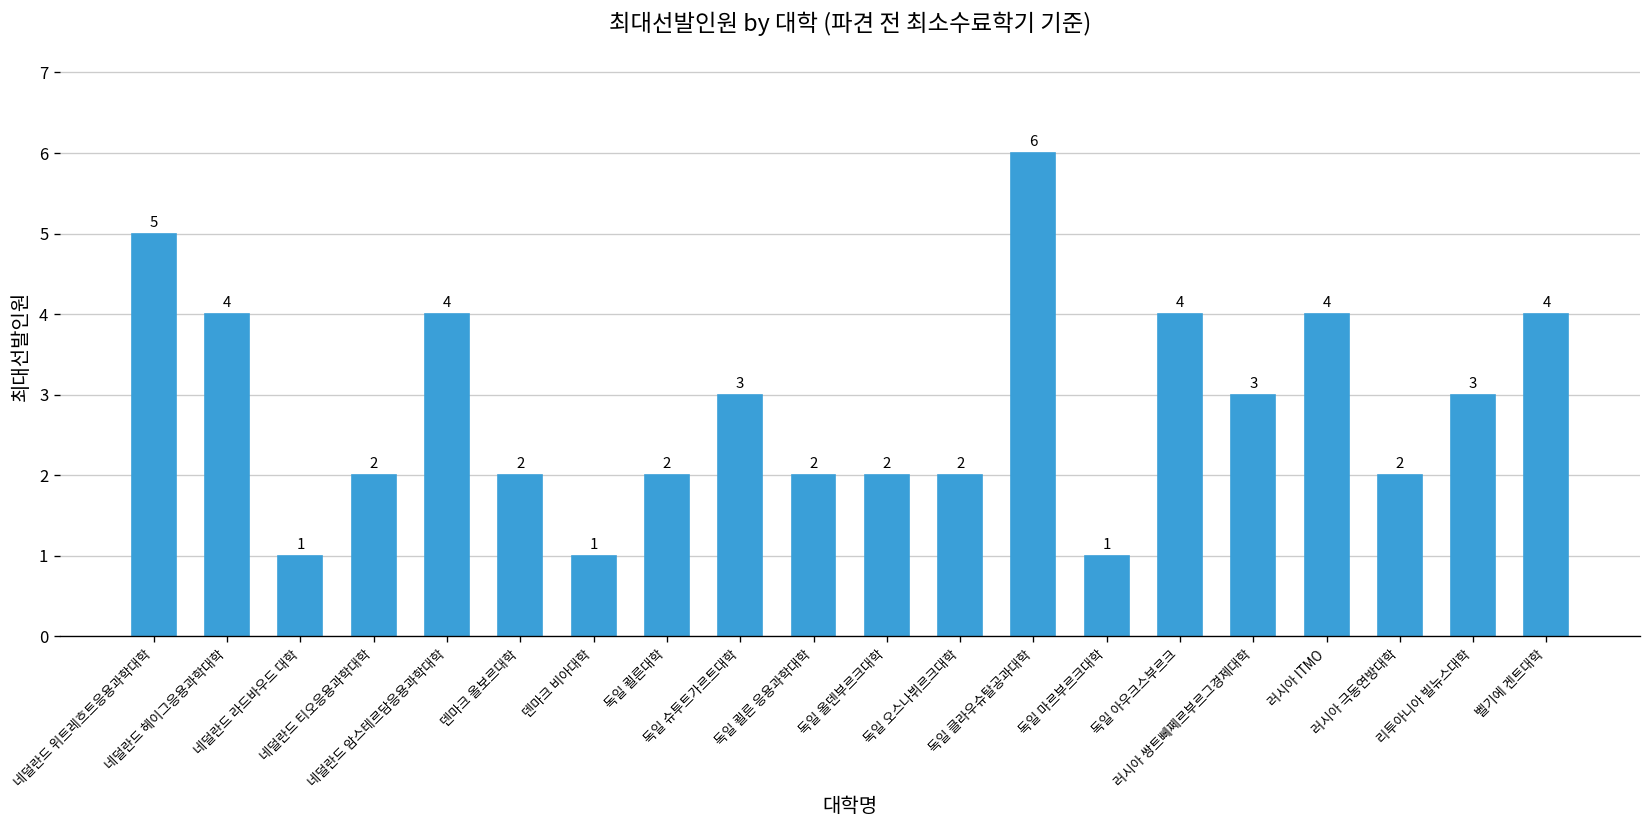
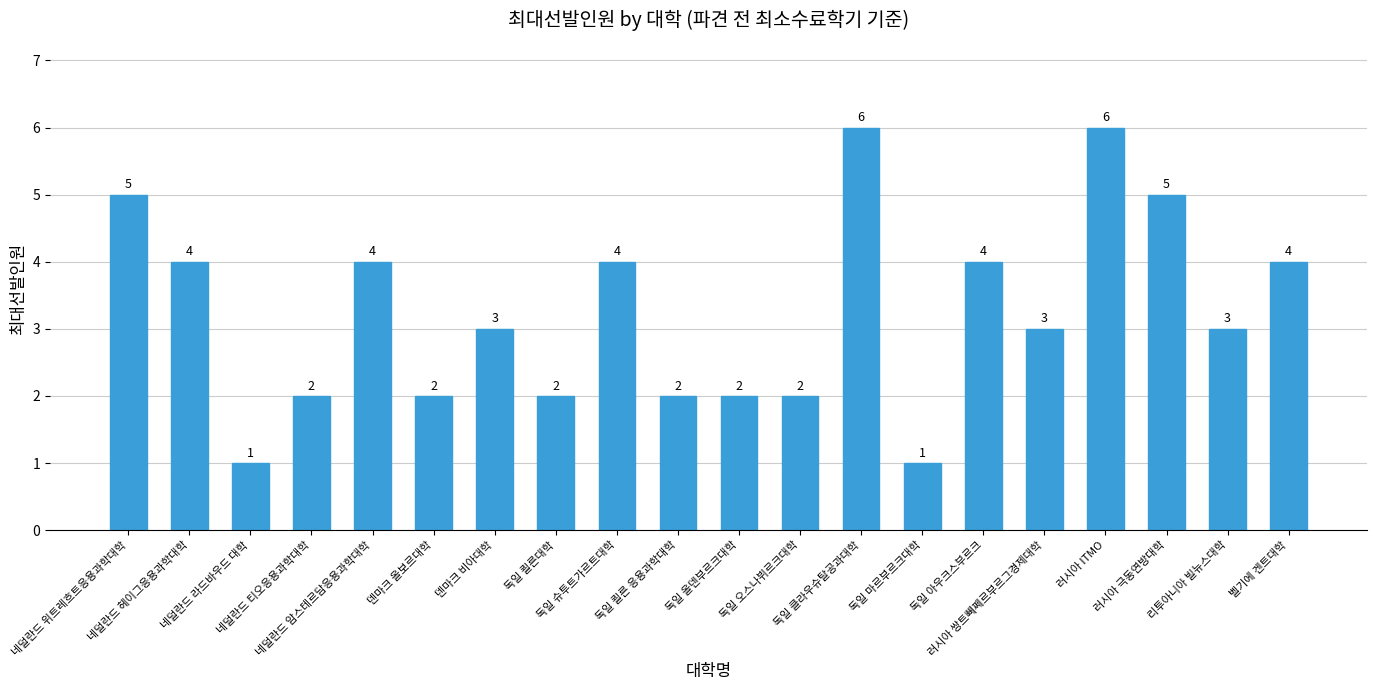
덴마크 비아대학: 1 -> 3
독일 슈투트가르트대학: 3 -> 4
러시아 ITMO: 4 -> 6
러시아 극동연방대학: 2 -> 5
